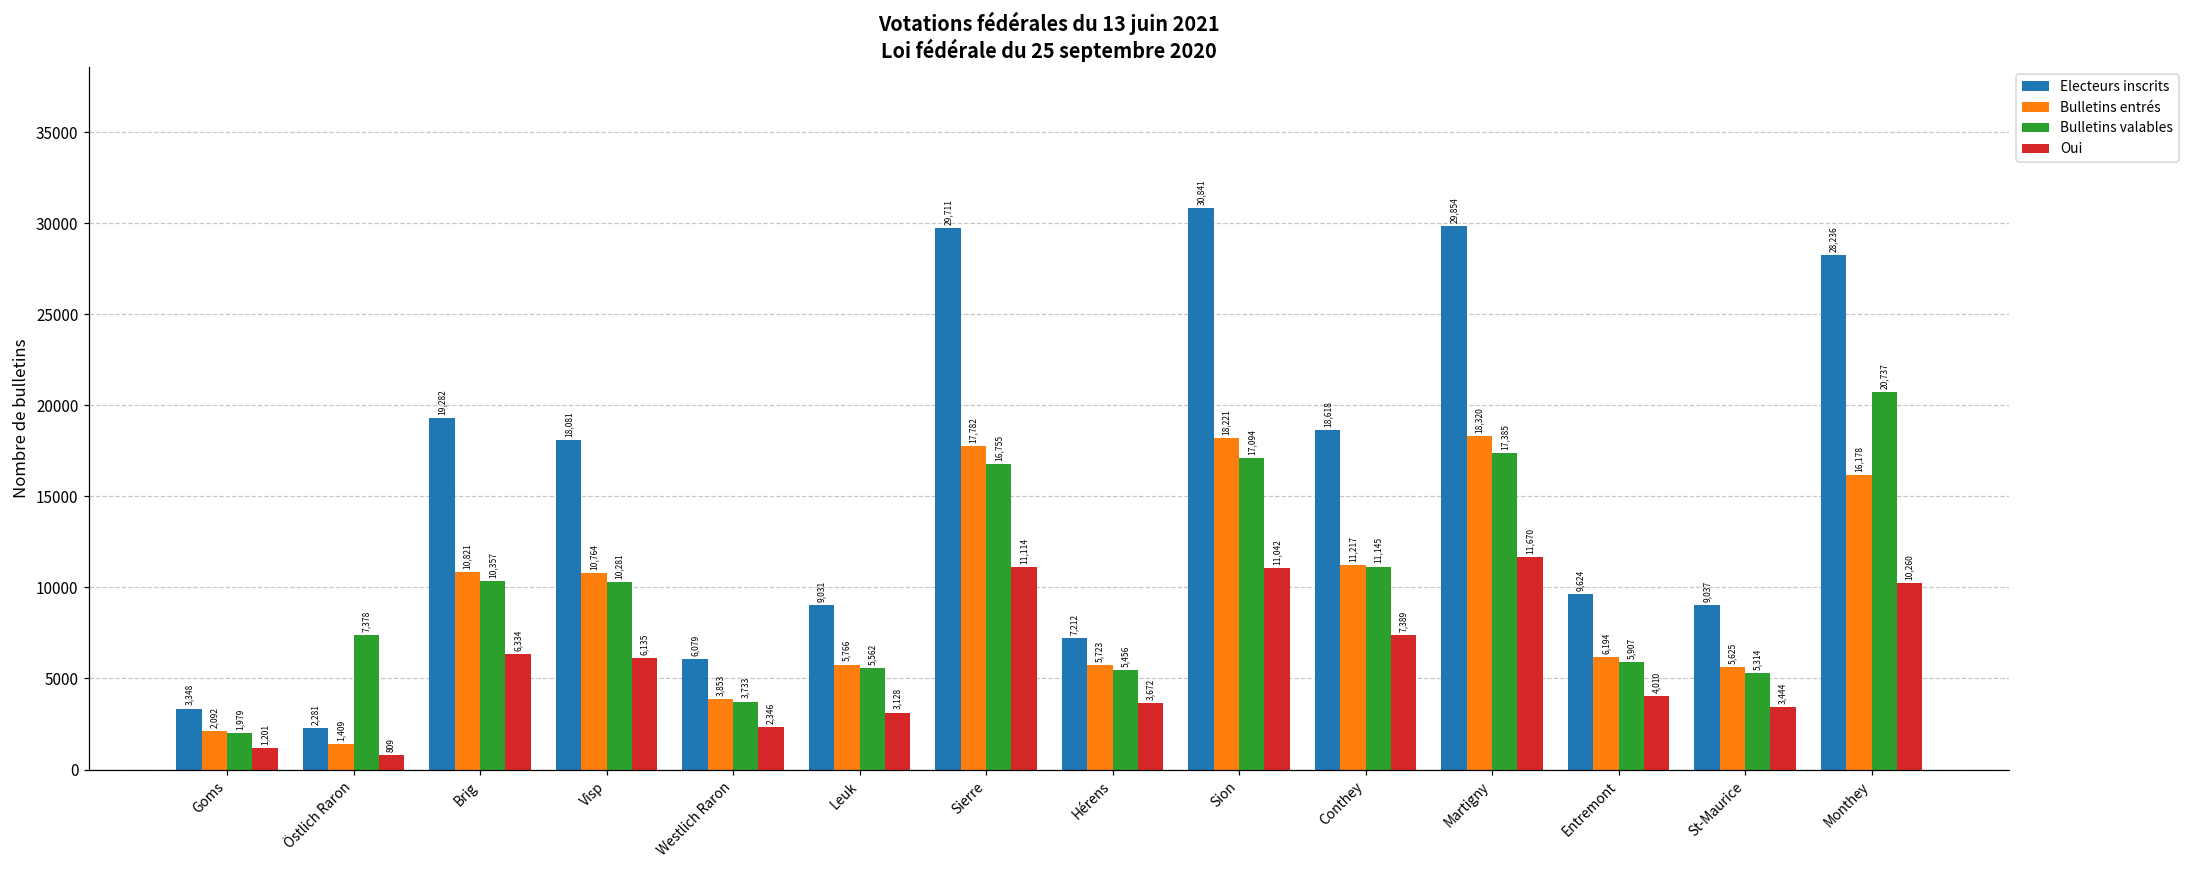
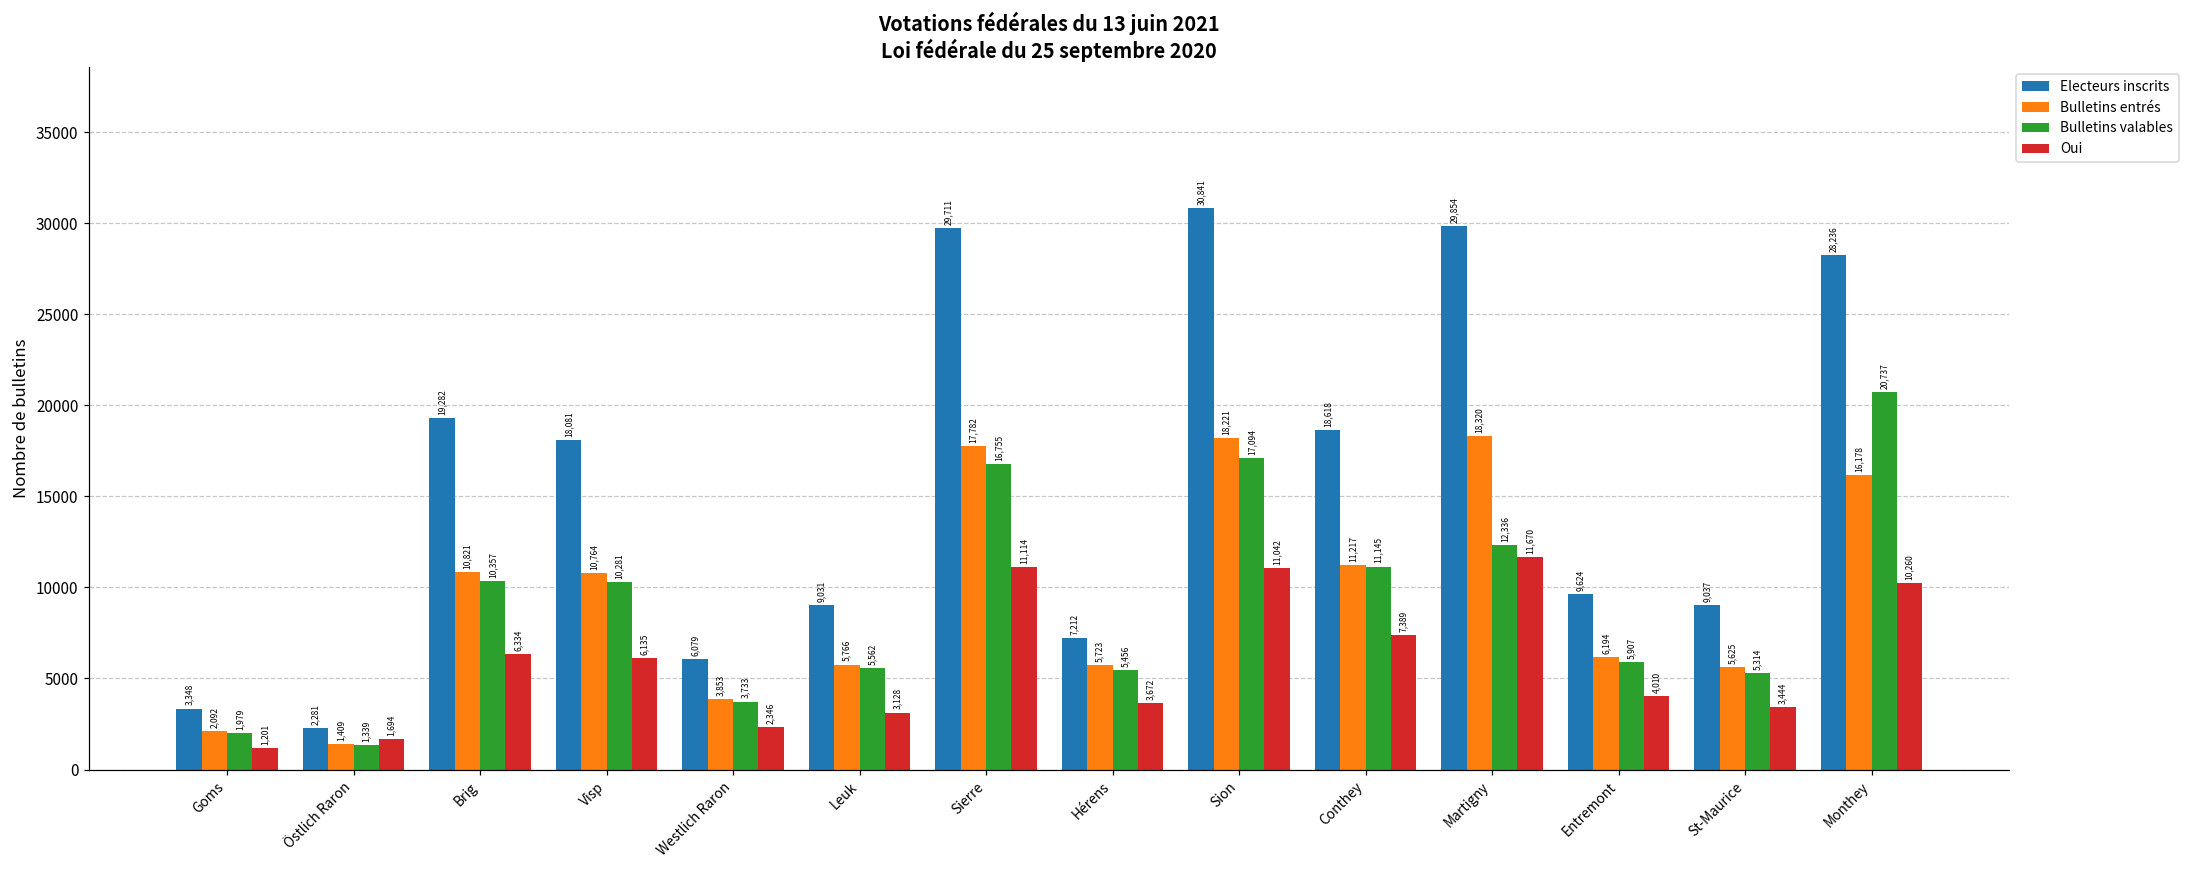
Bulletins valables, Östlich Raron: 7,378 -> 1,339
Oui, Östlich Raron: 809 -> 1,694
Bulletins valables, Martigny: 17,385 -> 12,336
